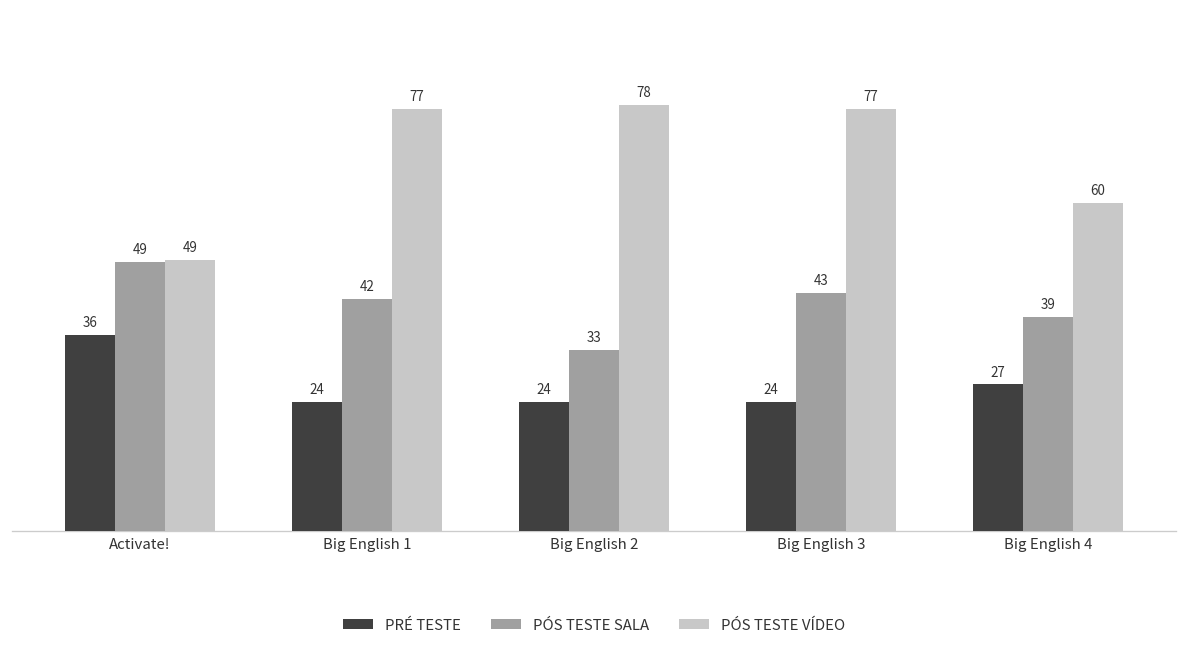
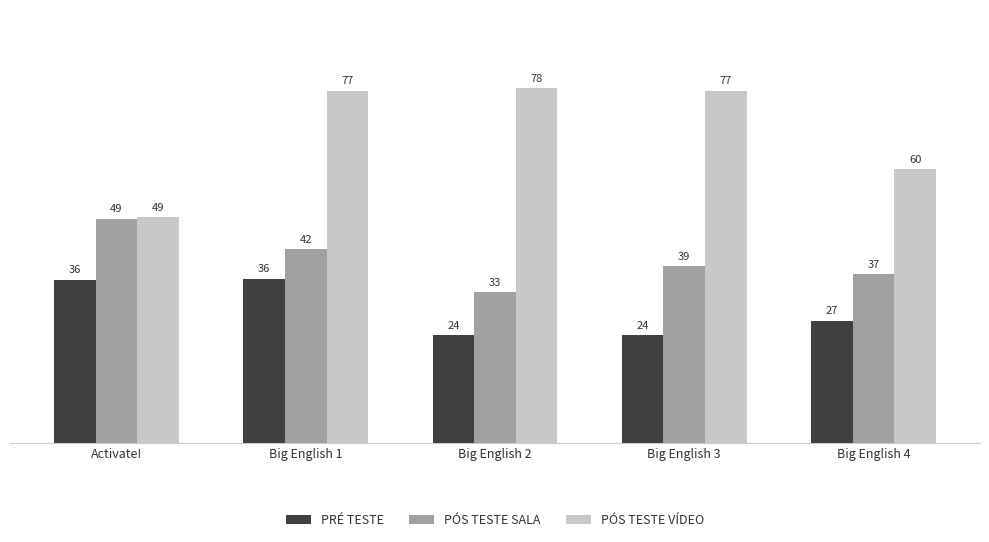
PRÉ TESTE, Big English 1: 24 -> 36
PÓS TESTE SALA, Big English 3: 43 -> 39
PÓS TESTE SALA, Big English 4: 39 -> 37
